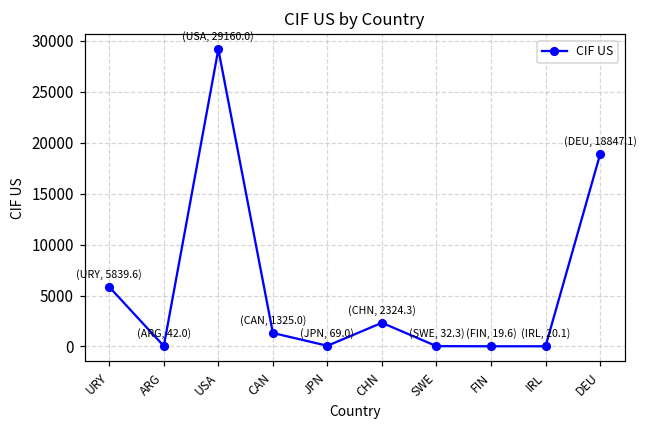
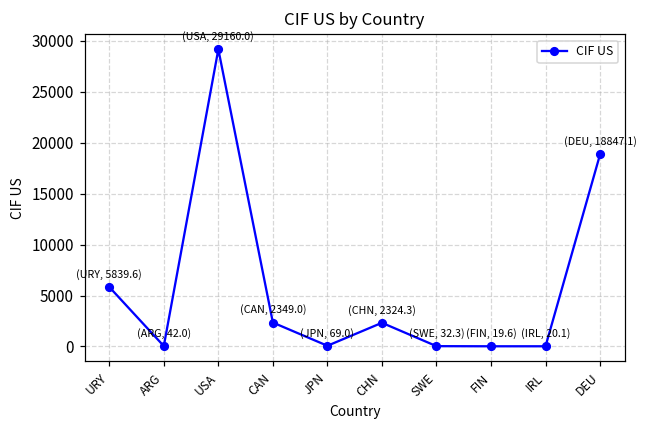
CAN: 1325.0 -> 2349.0
